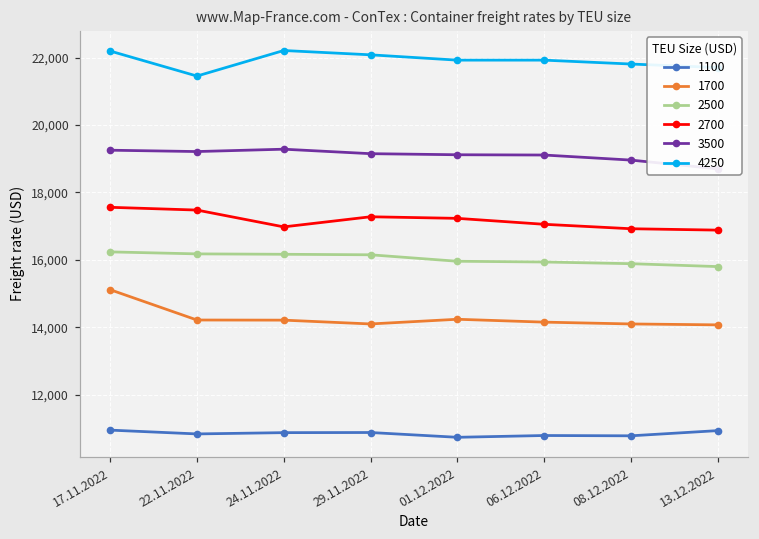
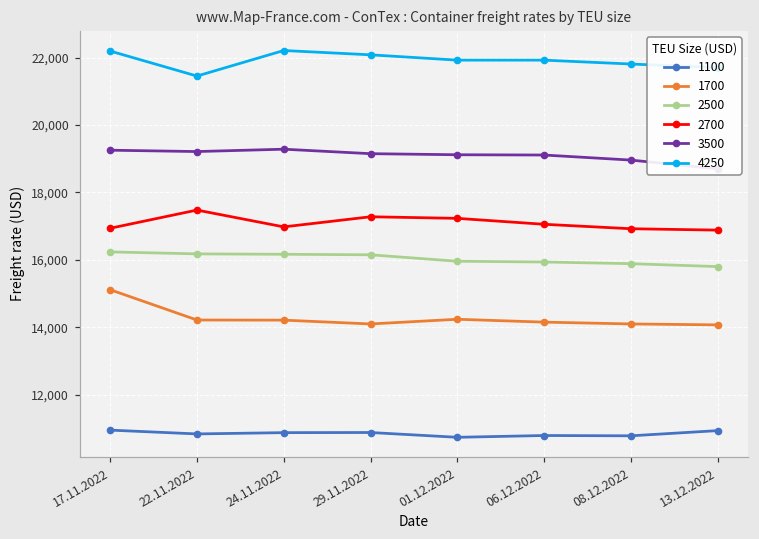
2700, 17.11.2022: 17,600 -> 16,900
